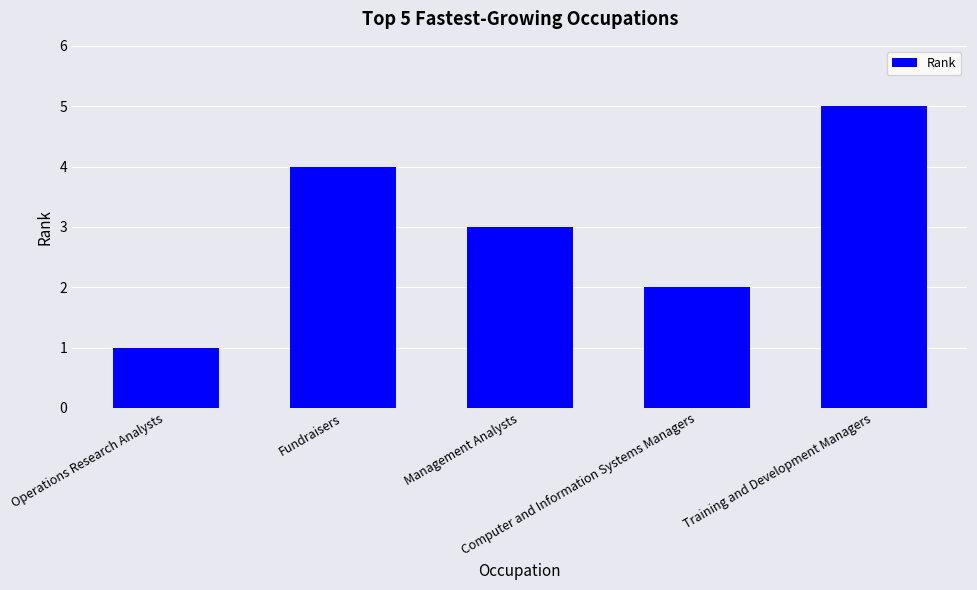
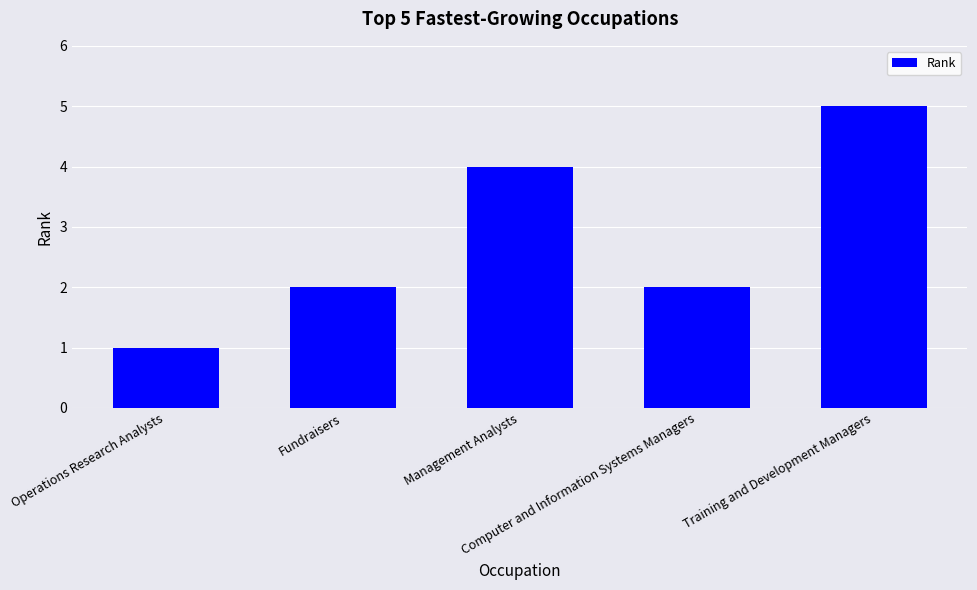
Fundraisers: 4 -> 2
Management Analysts: 3 -> 4
